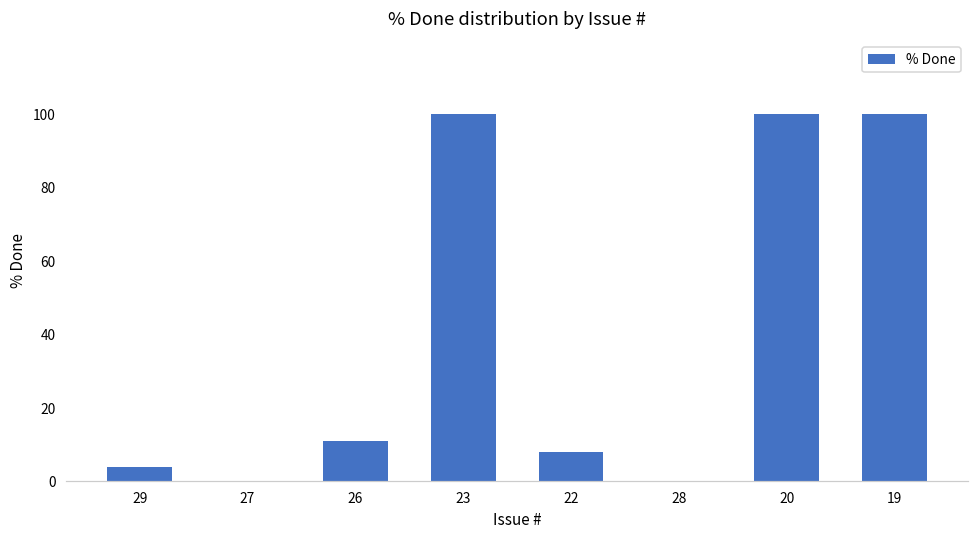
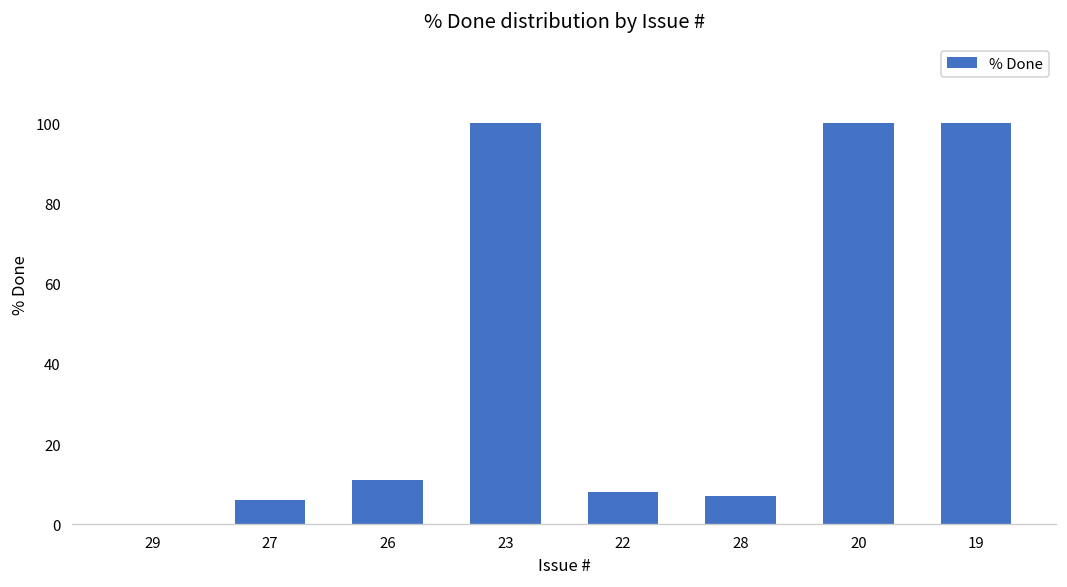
29: 4 -> 0
27: 0 -> 6
28: 0 -> 7
